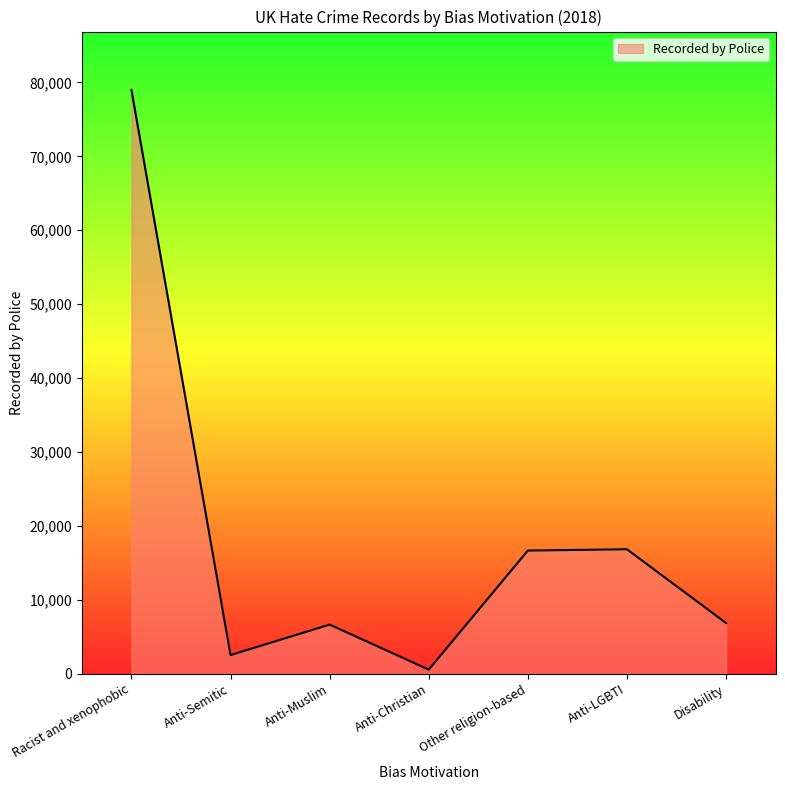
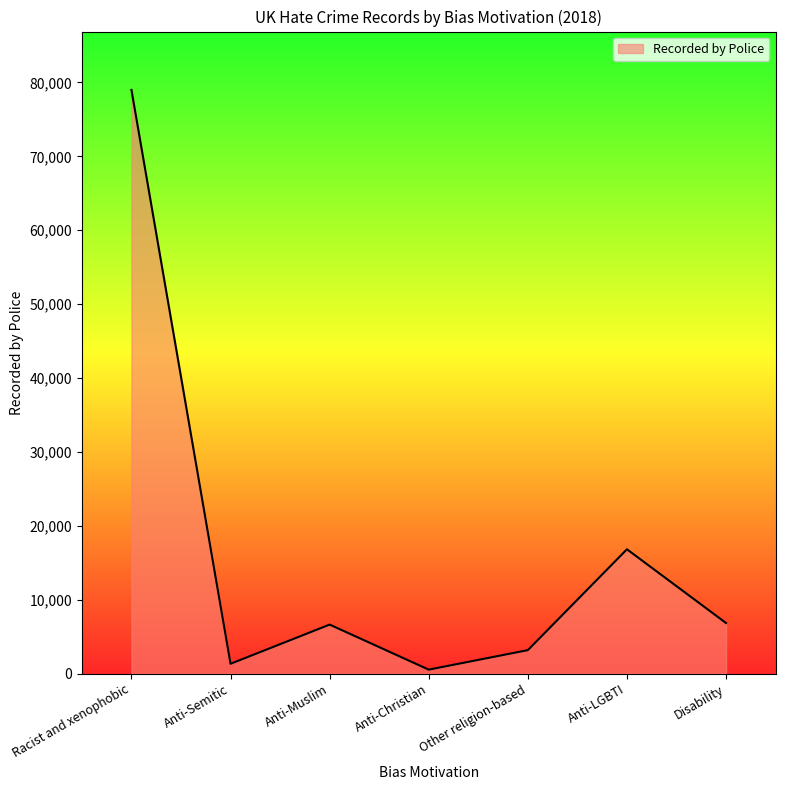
Anti-Semitic: 3,000 -> 1,000
Other religion-based: 17,000 -> 3,000
